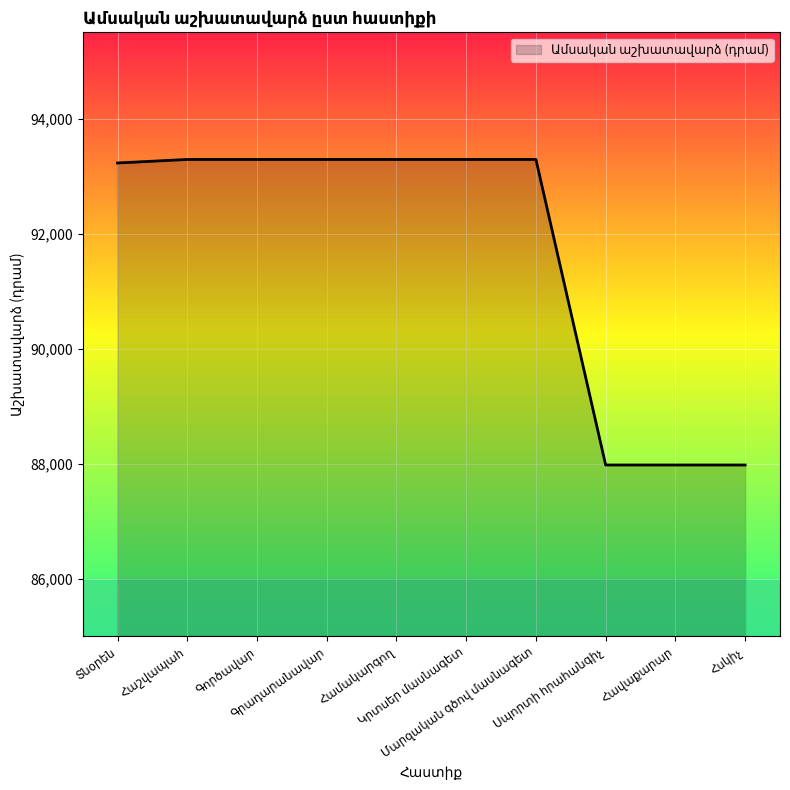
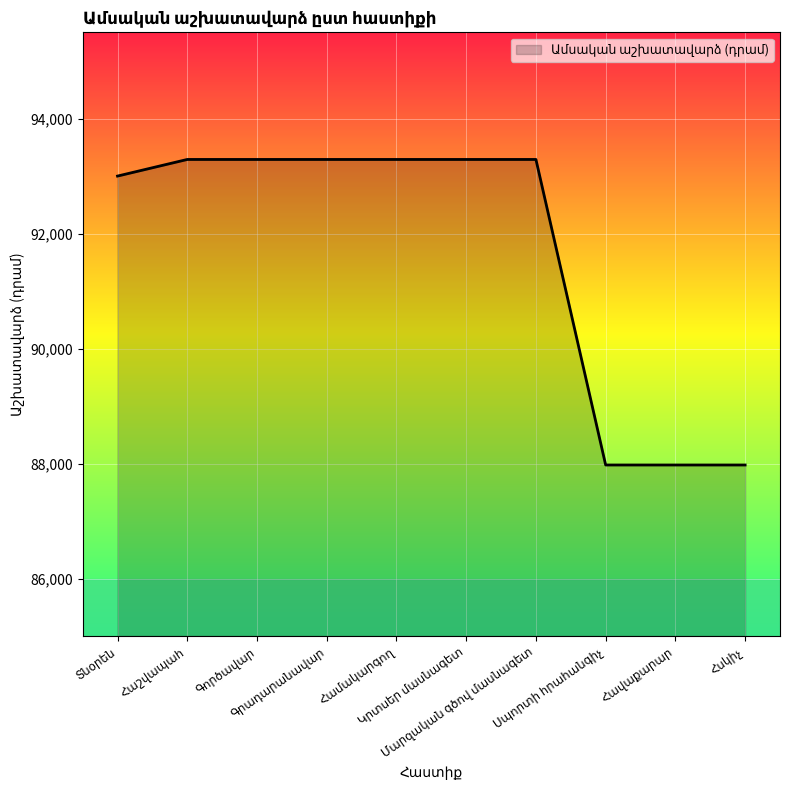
Տնօրեն: 93,200 -> 93,000
